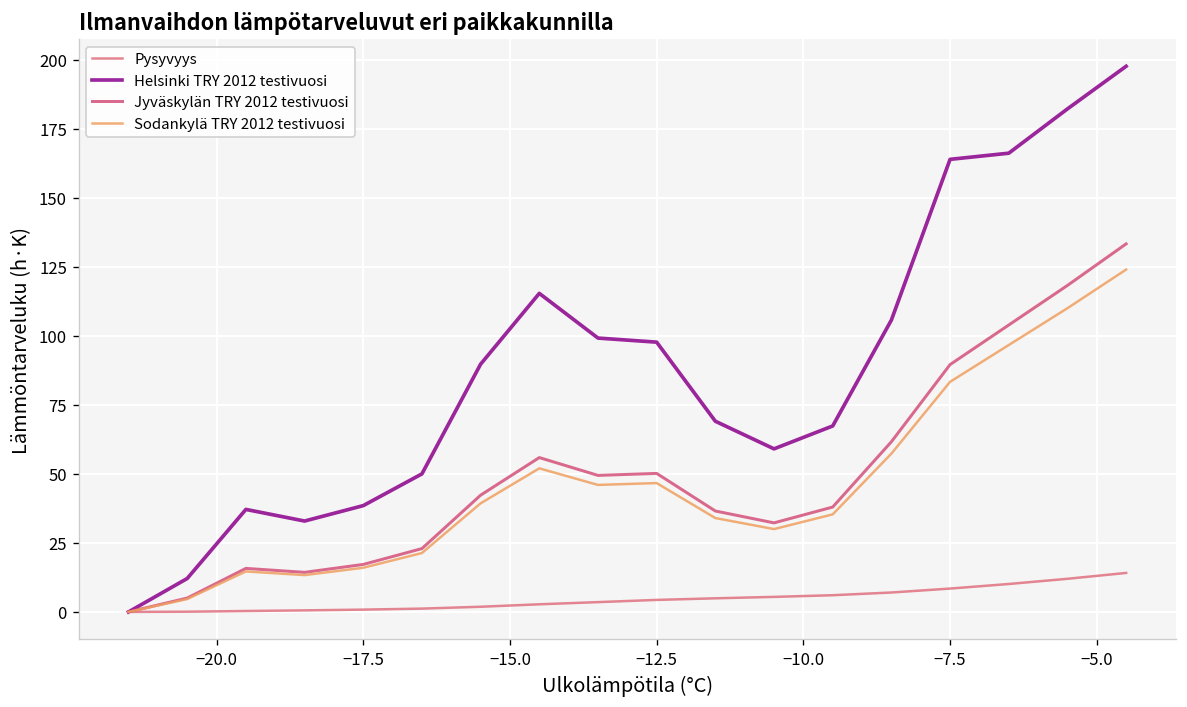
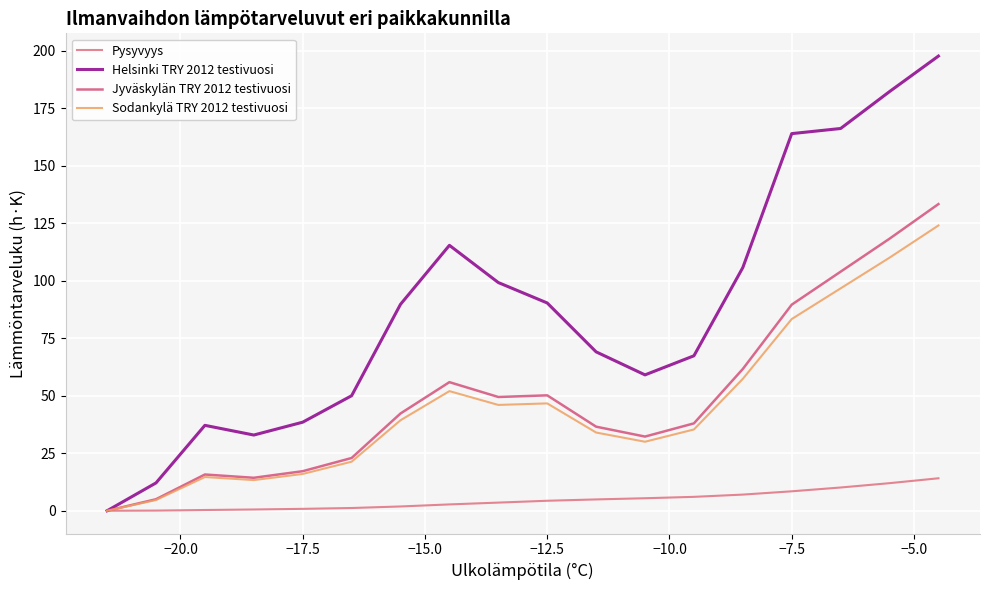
Helsinki TRY 2012 testivuosi, −12.5: 98 -> 90
